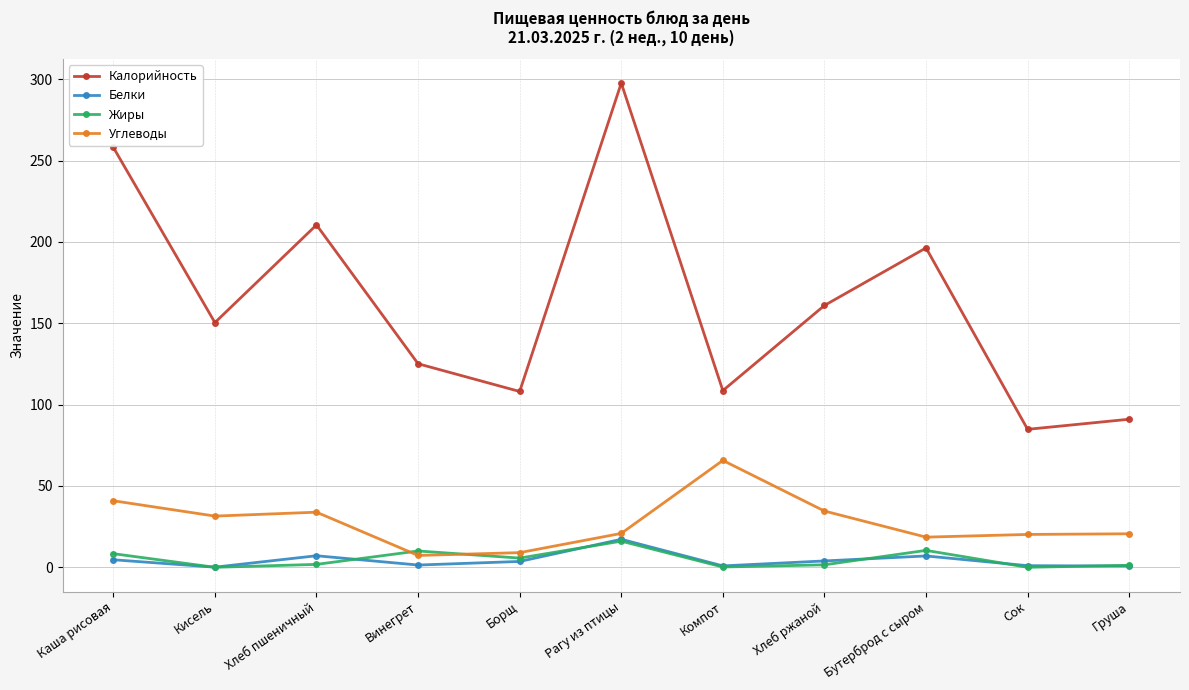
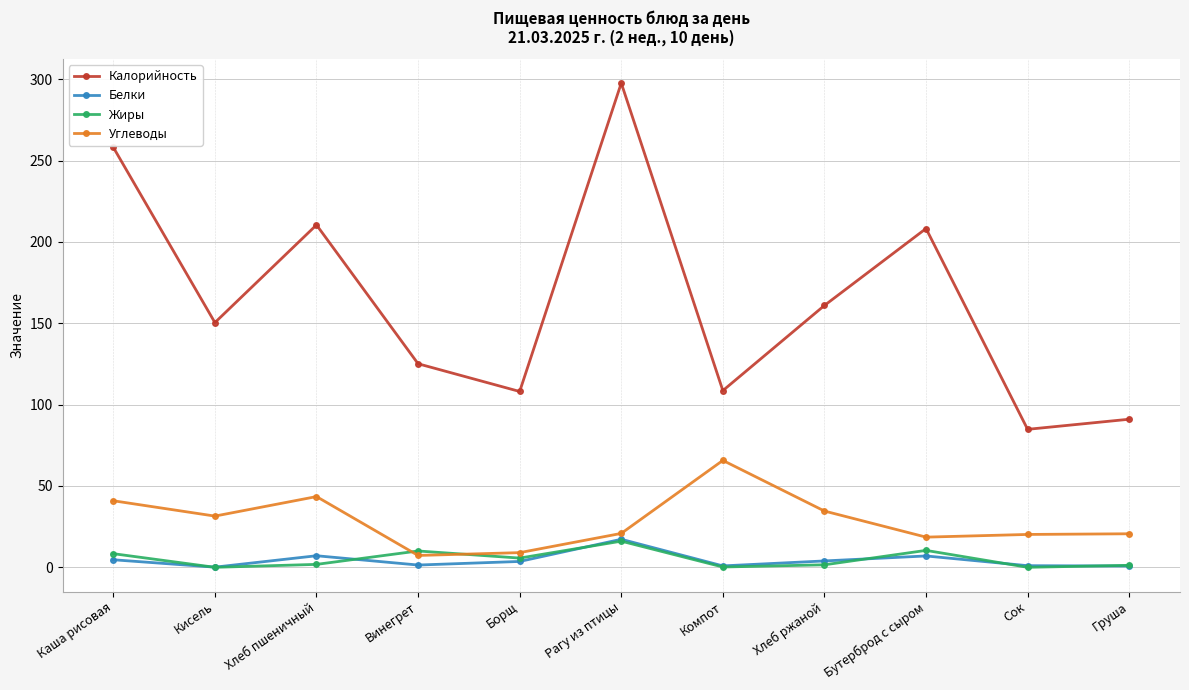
Углеводы, Хлеб пшеничный: 34 -> 43
Калорийность, Бутерброд с сыром: 196 -> 208
